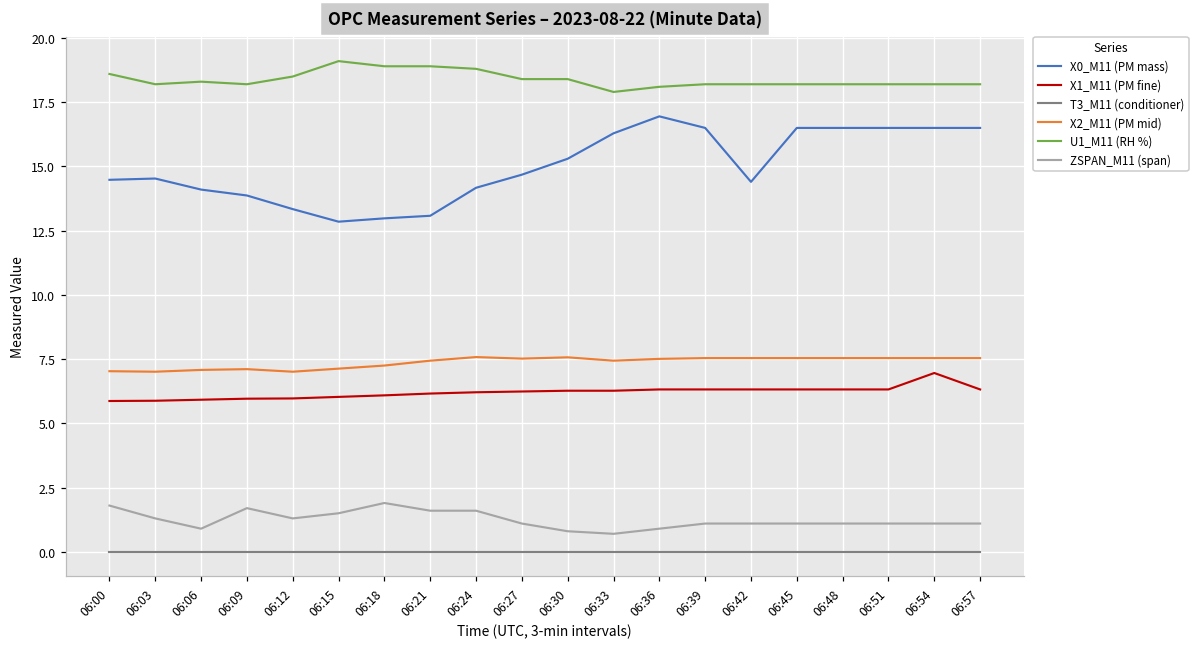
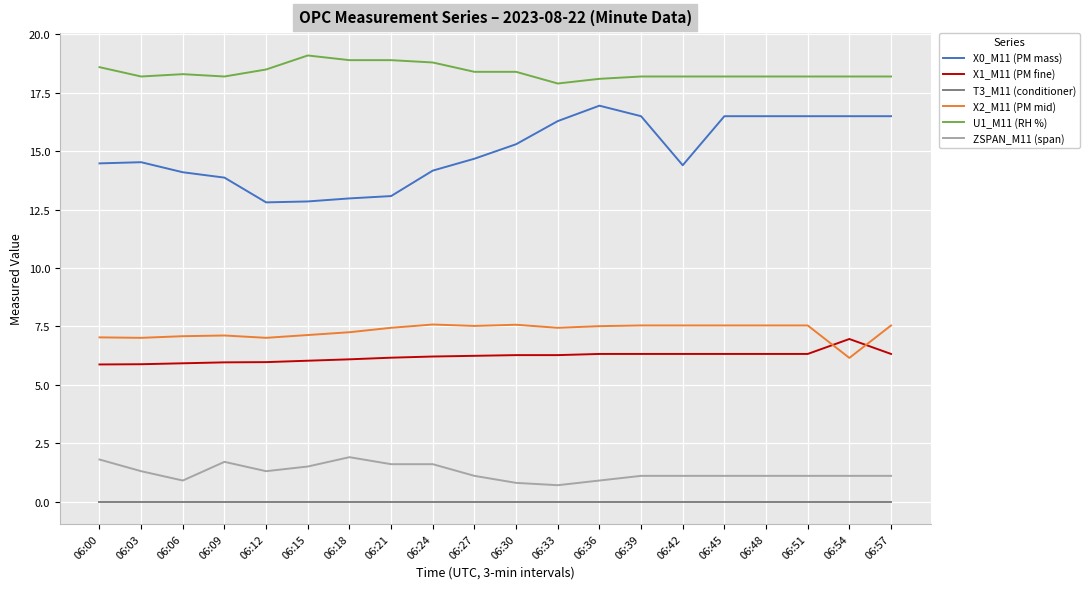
X0_M11 (PM mass), 06:12: 13.3 -> 12.8
X2_M11 (PM mid), 06:54: 7.5 -> 6.2
